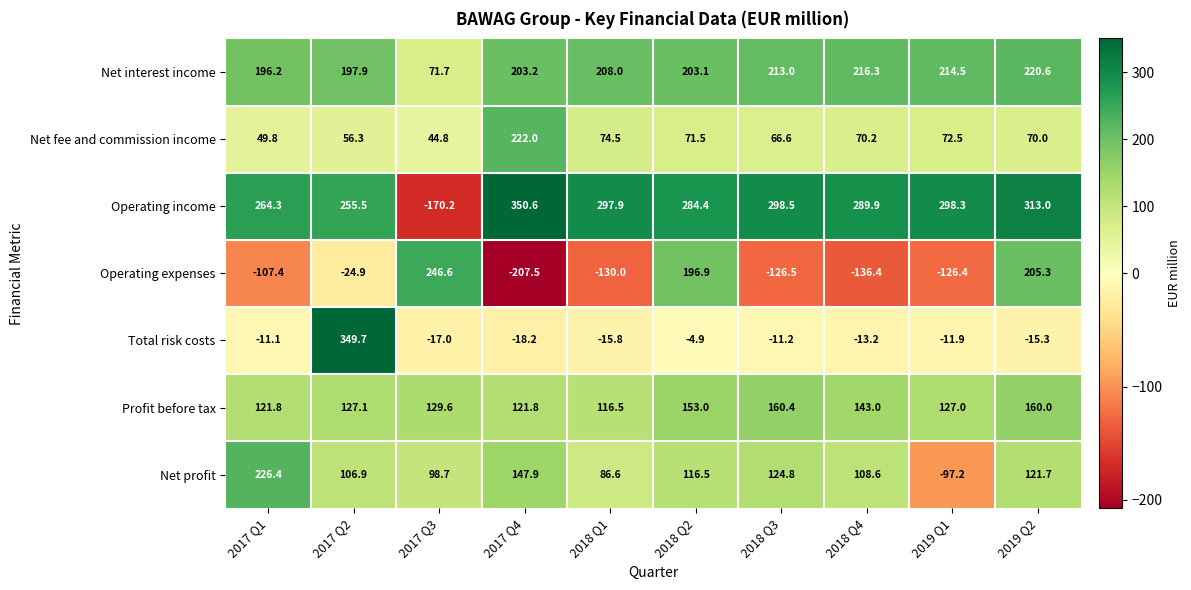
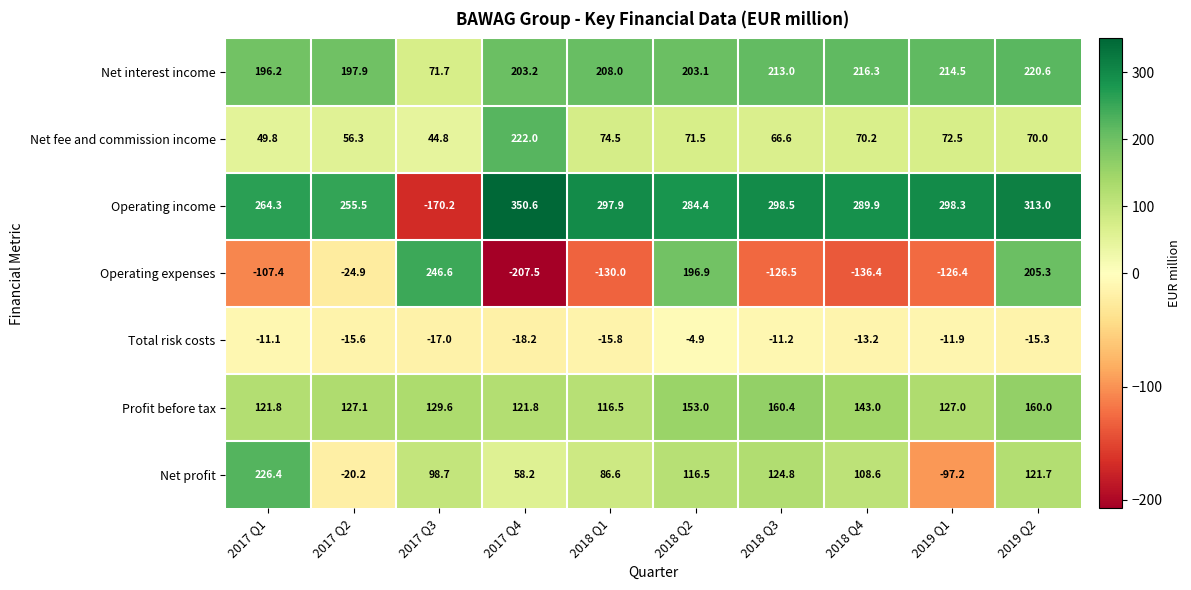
Total risk costs, 2017 Q2: 349.7 -> -15.6
Net profit, 2017 Q2: 106.9 -> -20.2
Net profit, 2017 Q4: 147.9 -> 58.2
